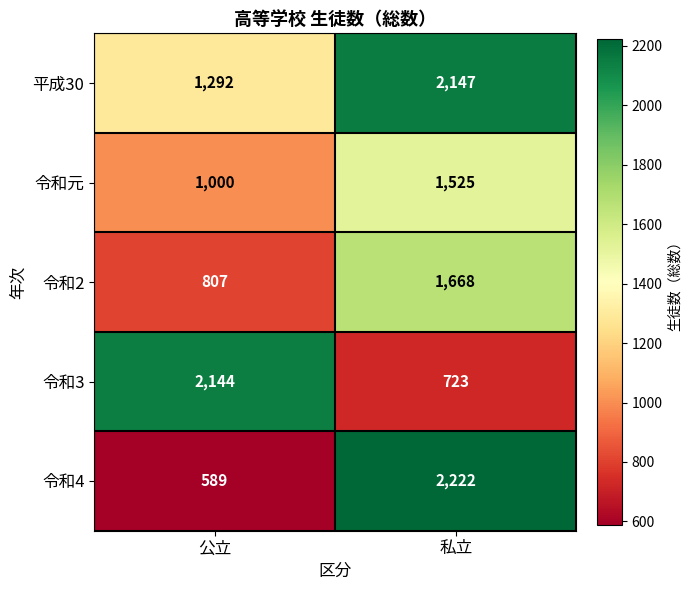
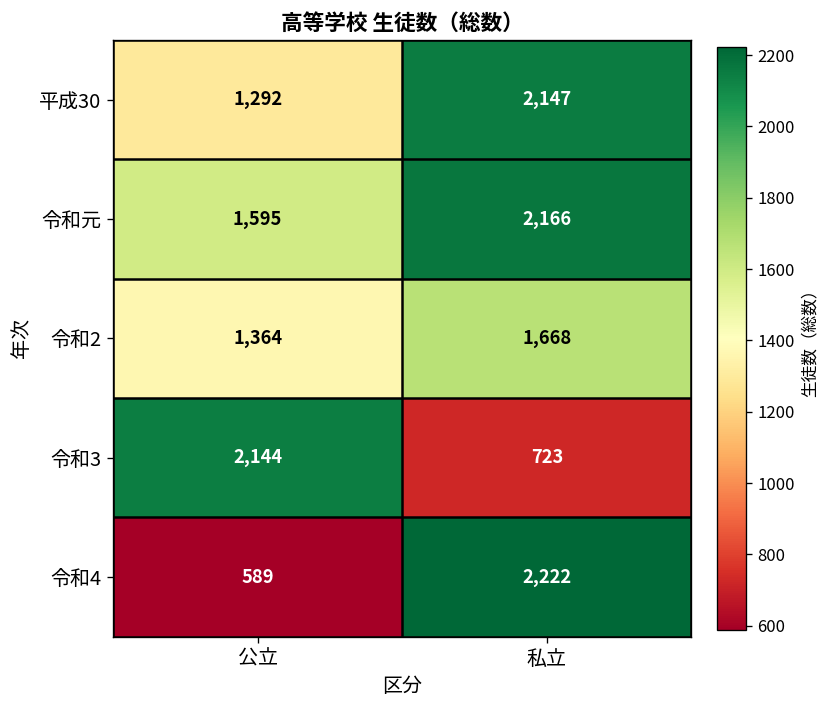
令和元, 公立: 1,000 -> 1,595
令和元, 私立: 1,525 -> 2,166
令和2, 公立: 807 -> 1,364
